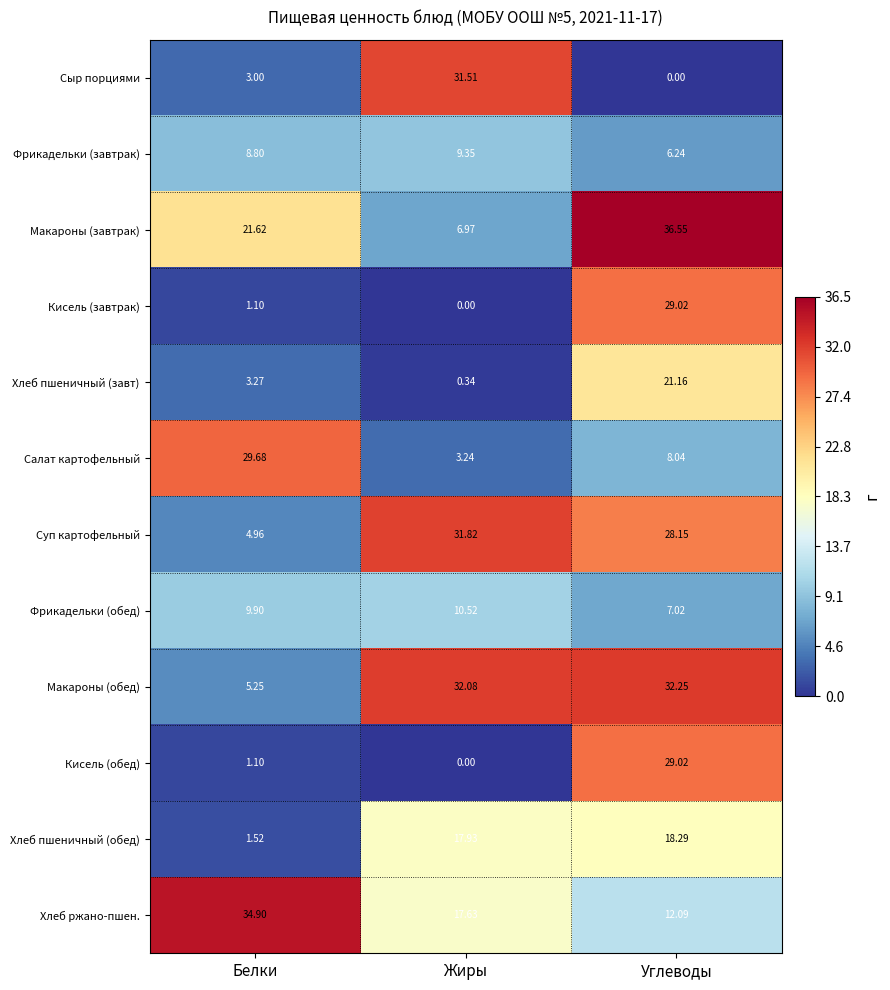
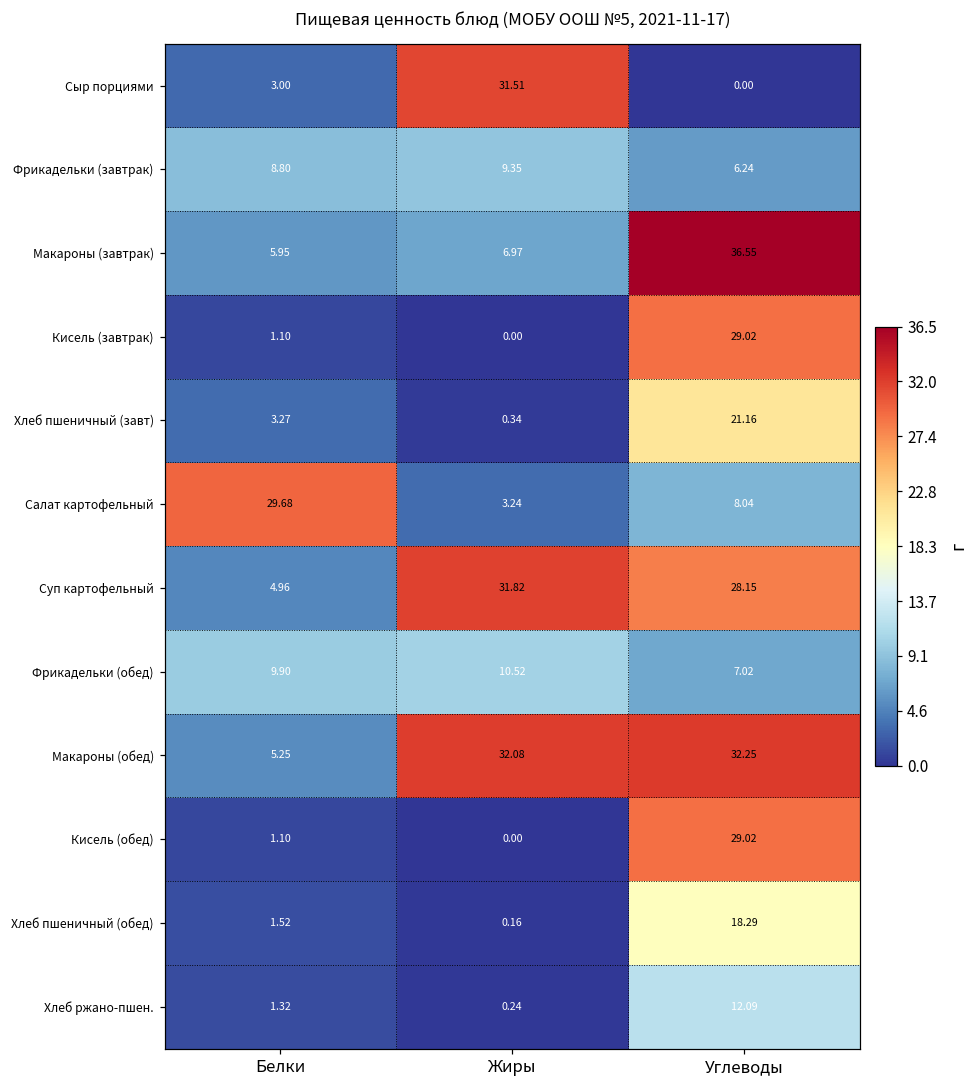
Макароны (завтрак), Белки: 21.62 -> 5.95
Хлеб пшеничный (обед), Жиры: 17.93 -> 0.16
Хлеб ржано-пшен., Белки: 34.90 -> 1.32
Хлеб ржано-пшен., Жиры: 17.63 -> 0.24
